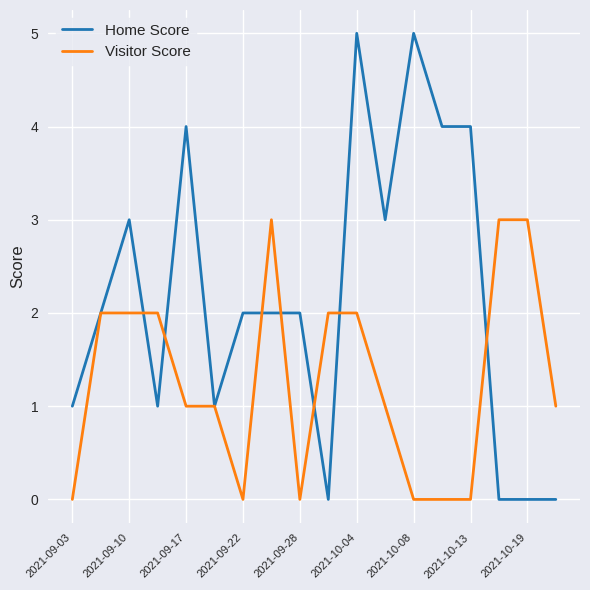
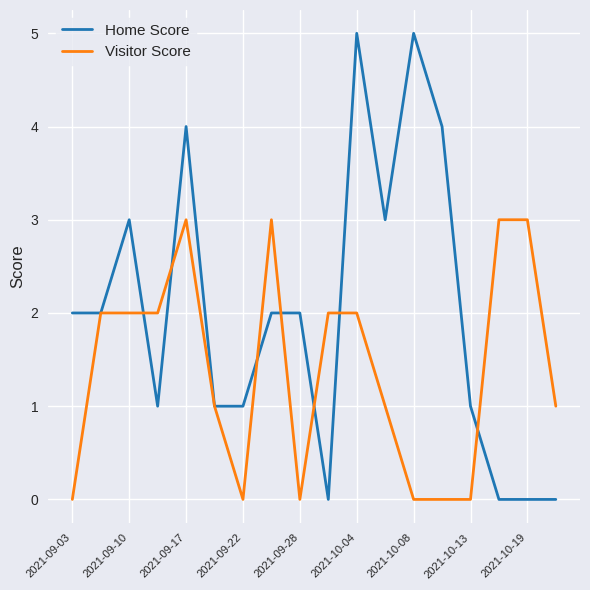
Home Score, 2021-09-03: 1 -> 2
Visitor Score, 2021-09-17: 1 -> 3
Home Score, 2021-09-22: 2 -> 1
Home Score, 2021-10-13: 4 -> 1
